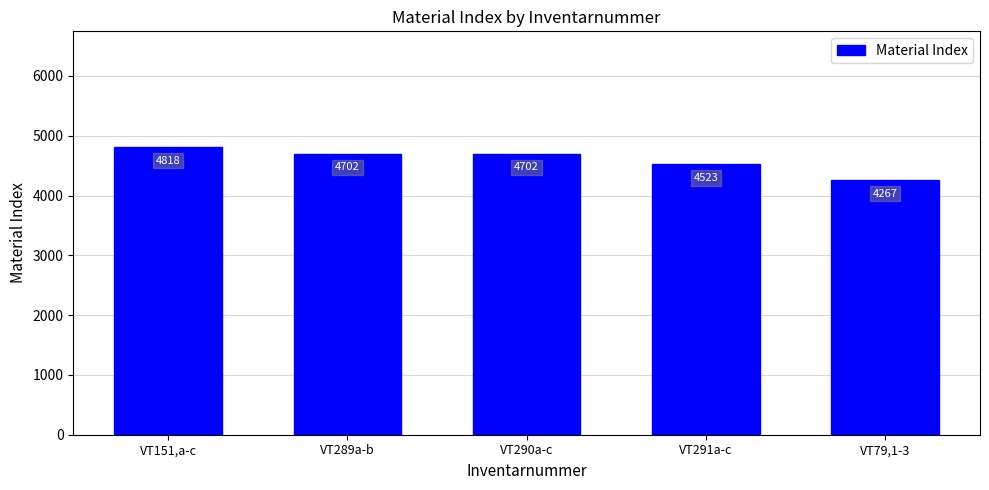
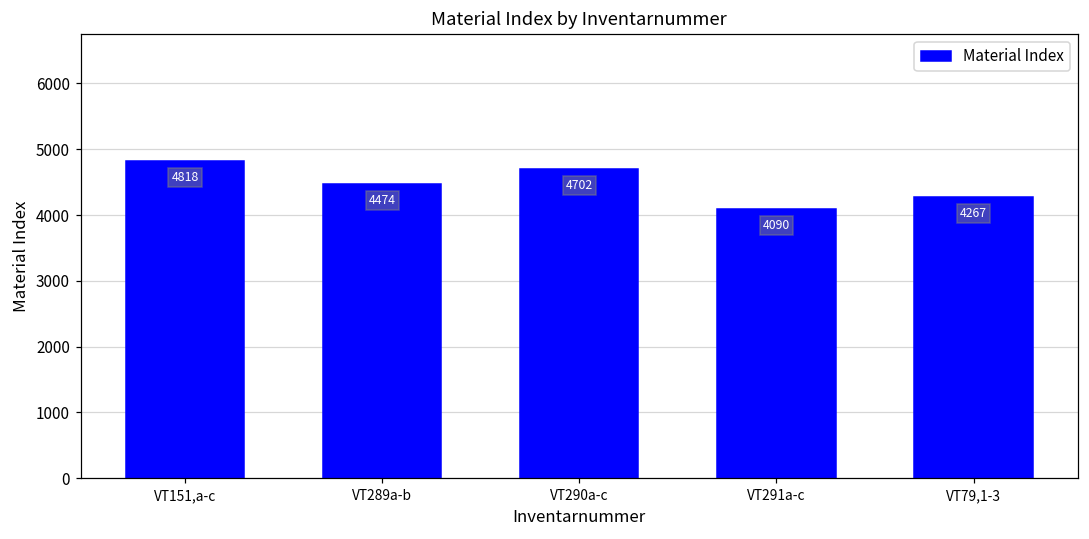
VT289a-b: 4702 -> 4474
VT291a-c: 4523 -> 4090
